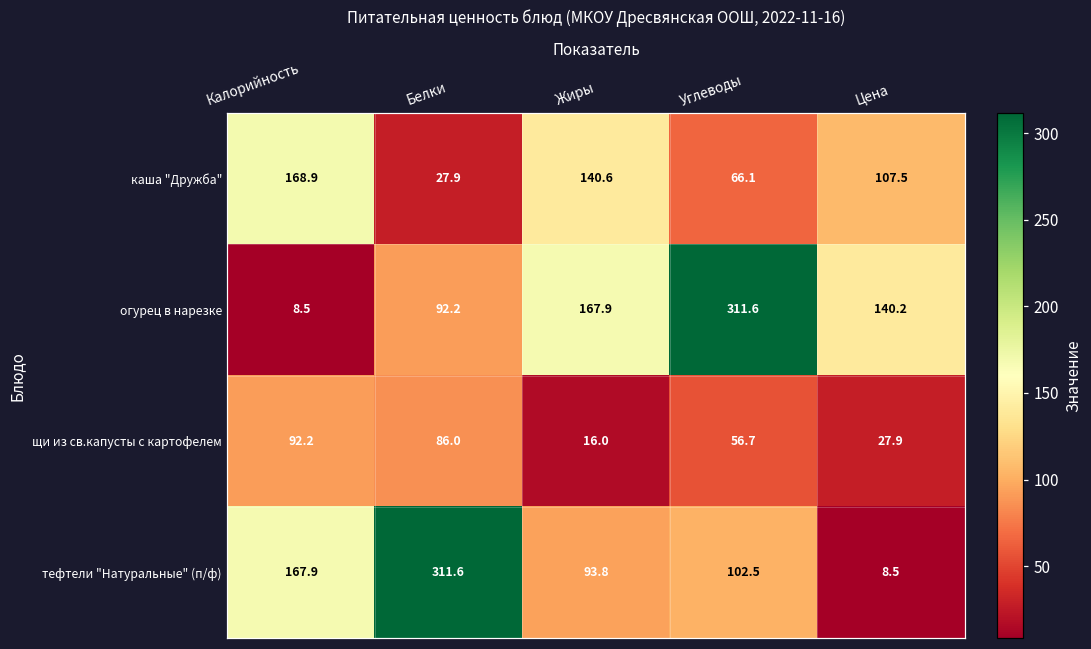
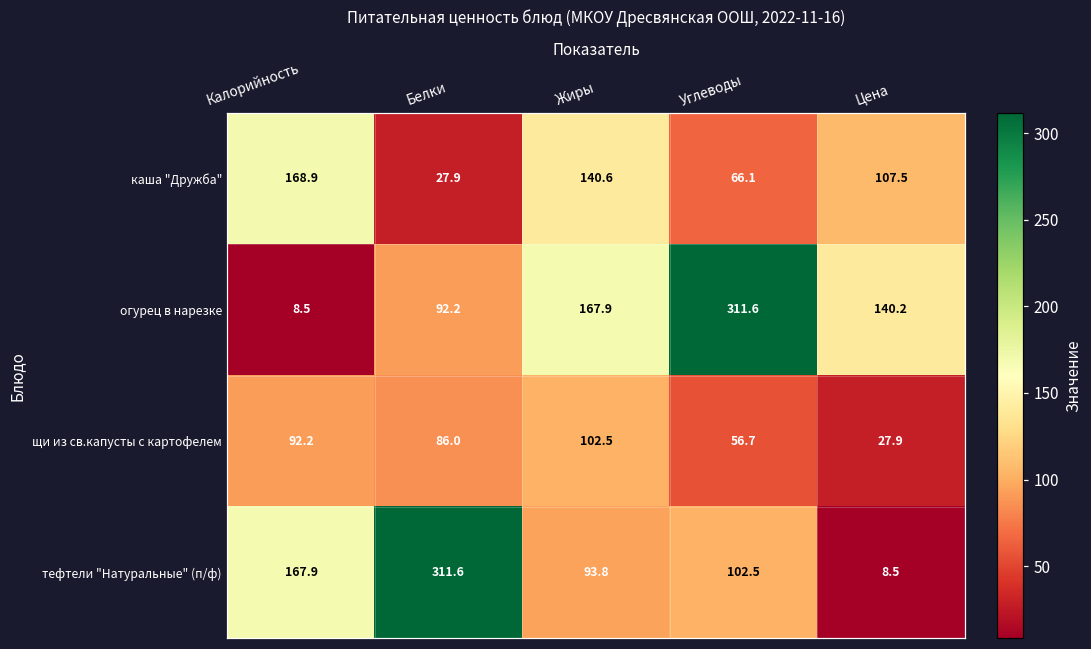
щи из св.капусты с картофелем, Жиры: 16.0 -> 102.5
